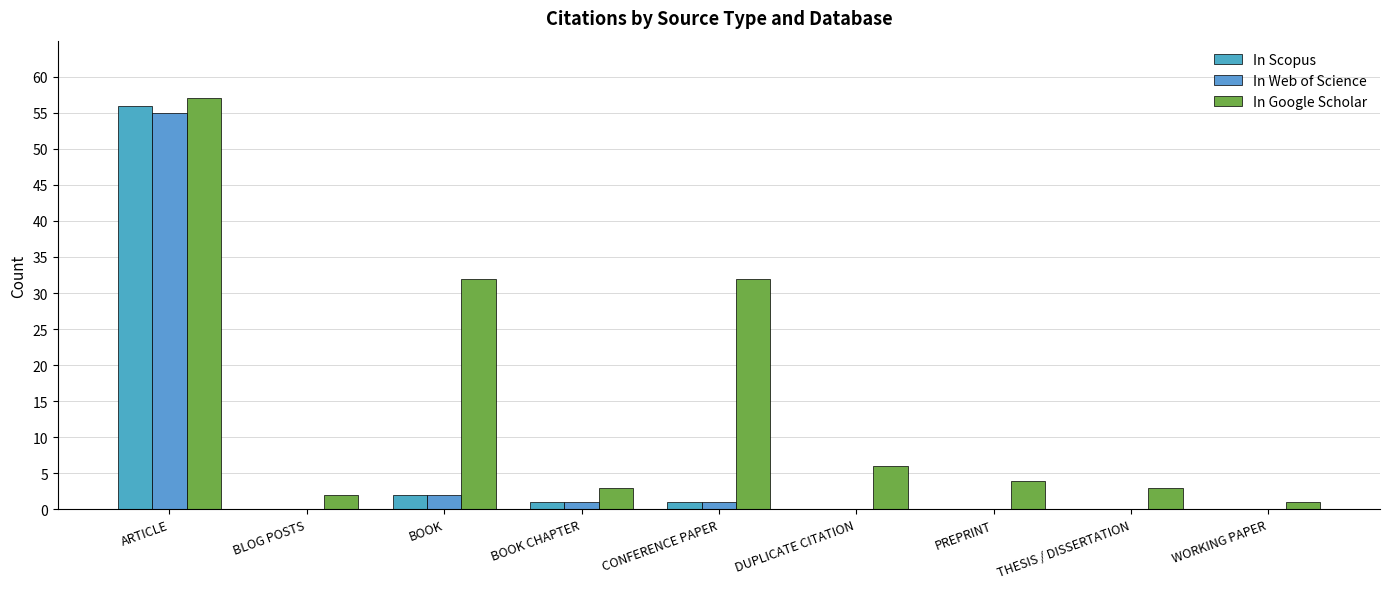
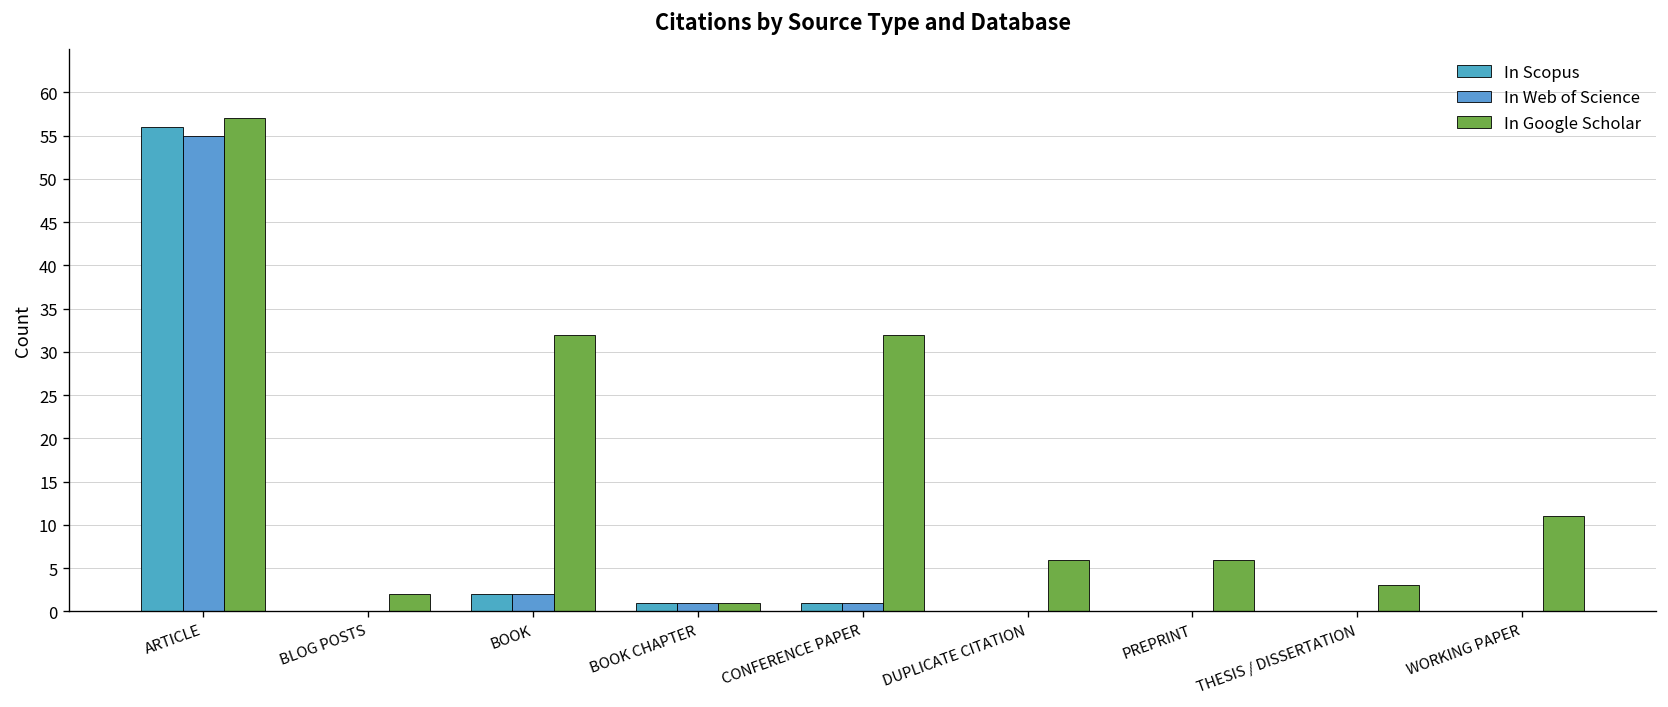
In Google Scholar, BOOK CHAPTER: 3 -> 1
In Google Scholar, PREPRINT: 4 -> 6
In Google Scholar, WORKING PAPER: 1 -> 11
